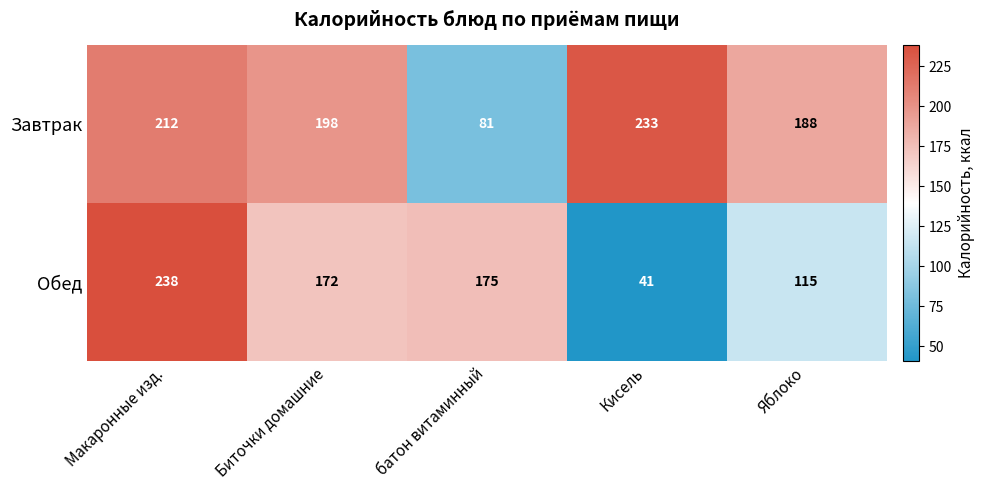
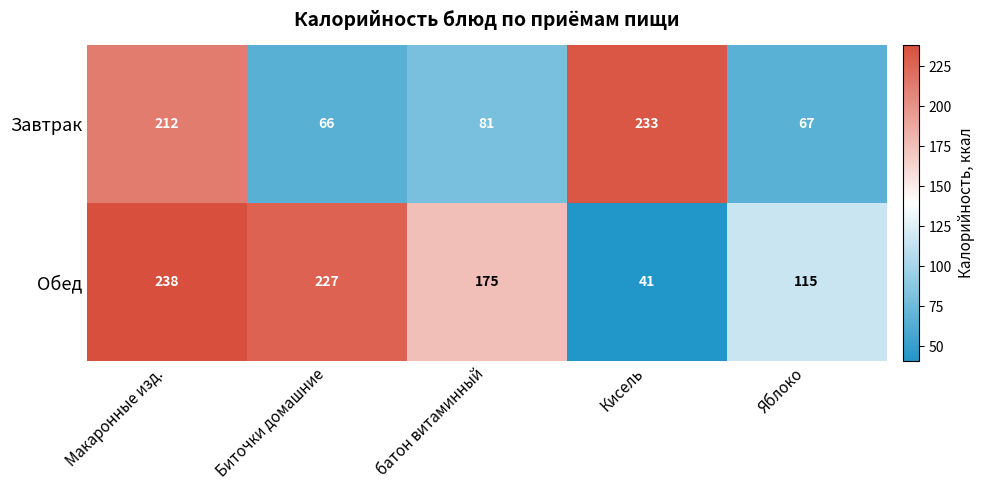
Завтрак, Биточки домашние: 198 -> 66
Завтрак, Яблоко: 188 -> 67
Обед, Биточки домашние: 172 -> 227
